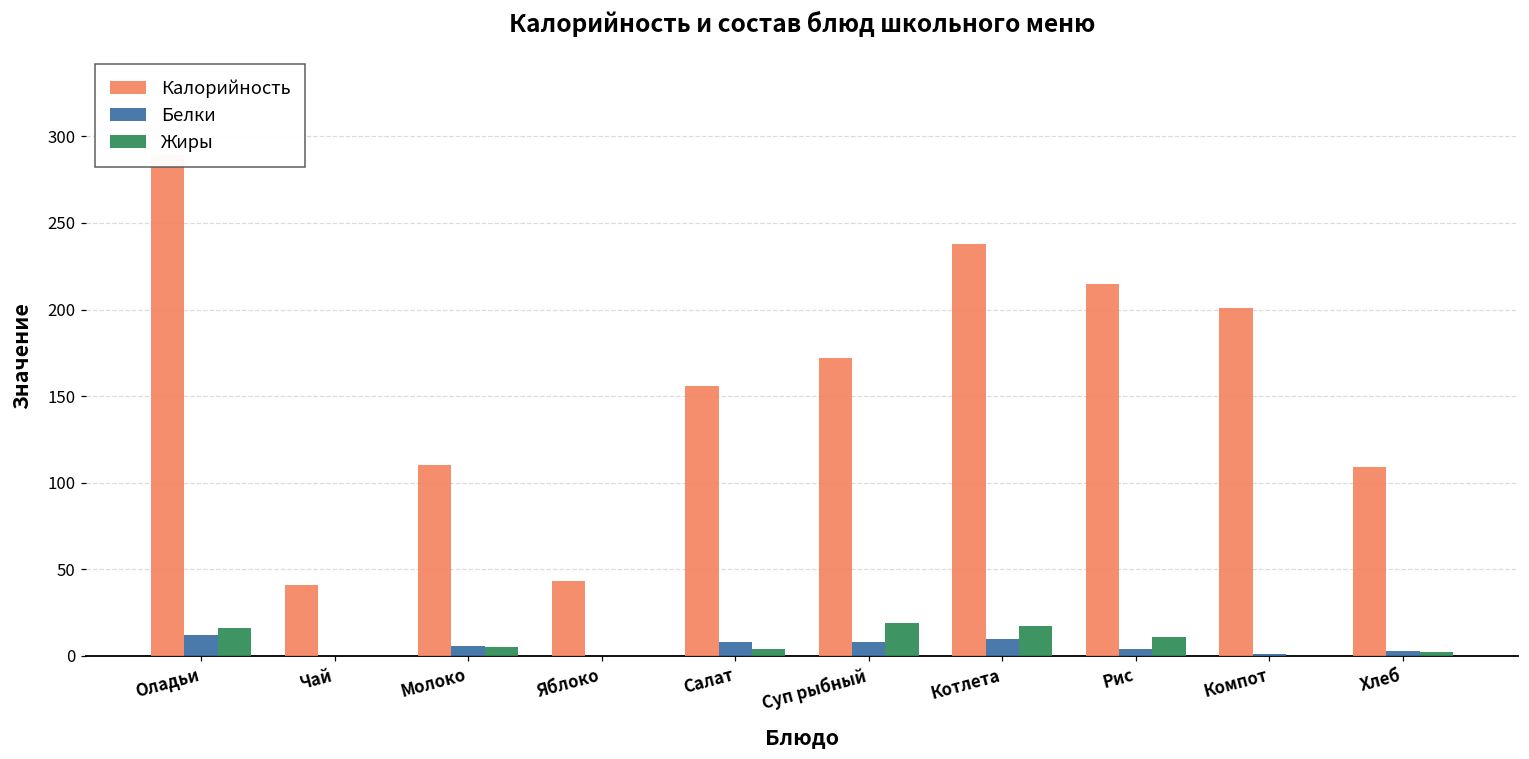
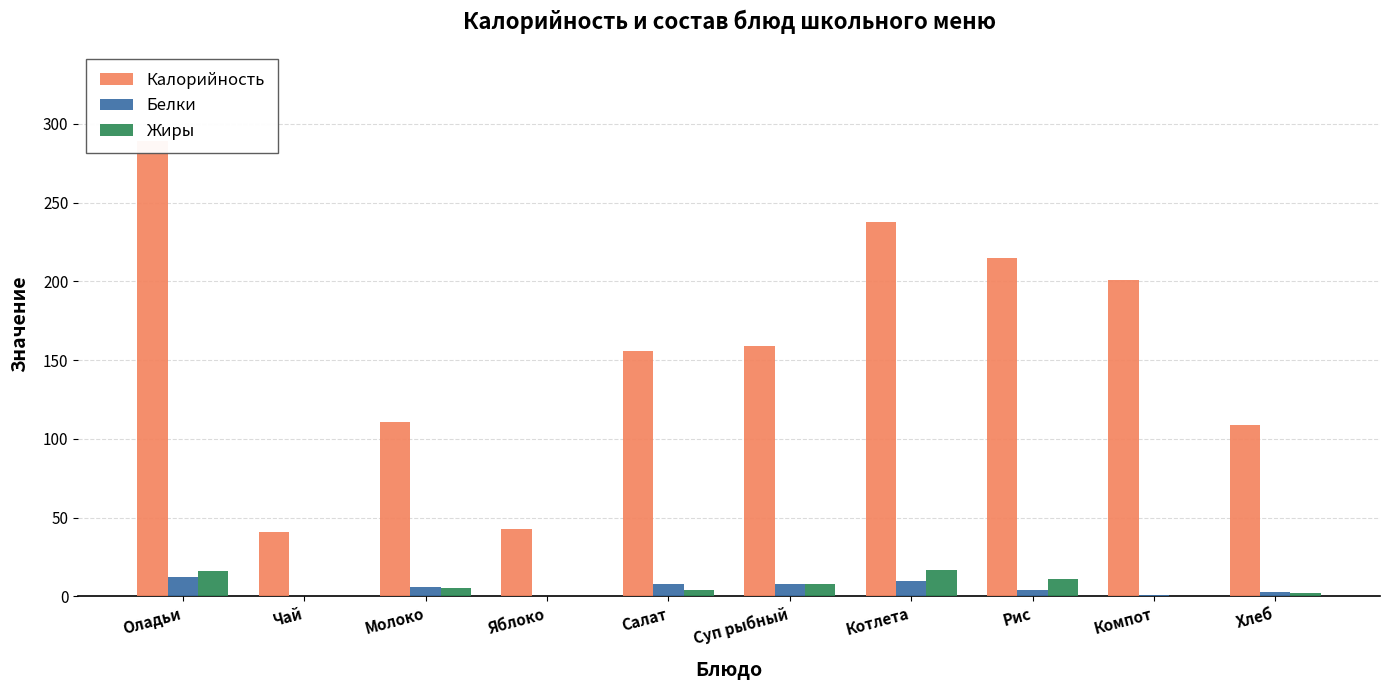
Калорийность, Суп рыбный: 172 -> 159
Жиры, Суп рыбный: 19 -> 8
